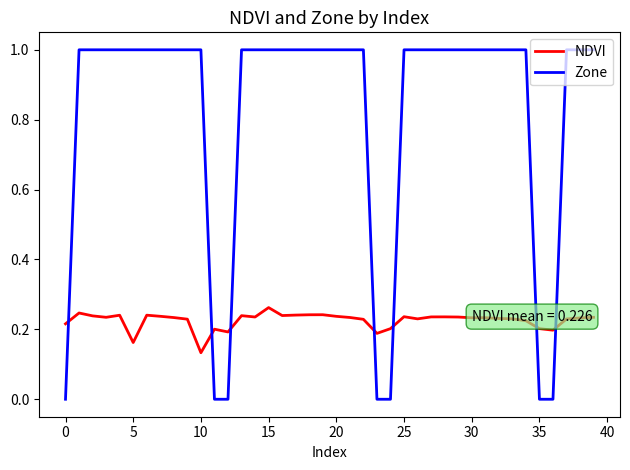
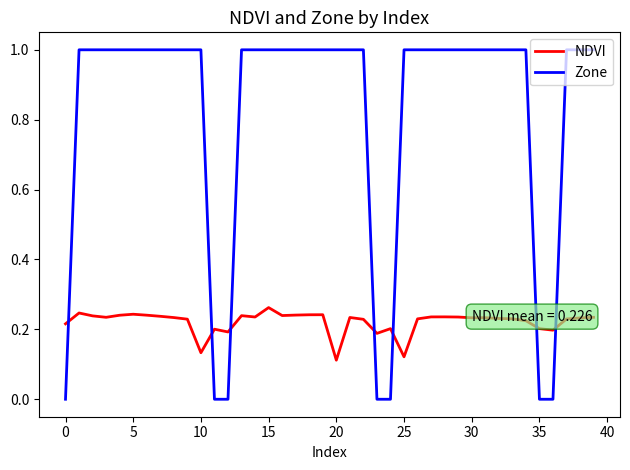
NDVI, 5: 0.16 -> 0.24
NDVI, 20: 0.24 -> 0.11
NDVI, 25: 0.24 -> 0.12
